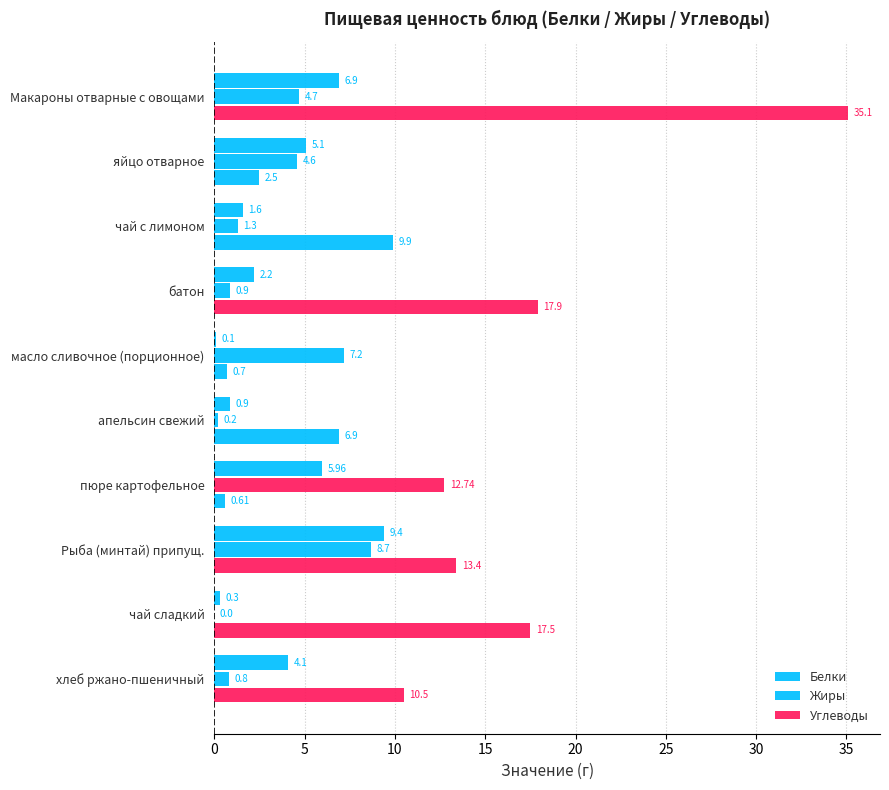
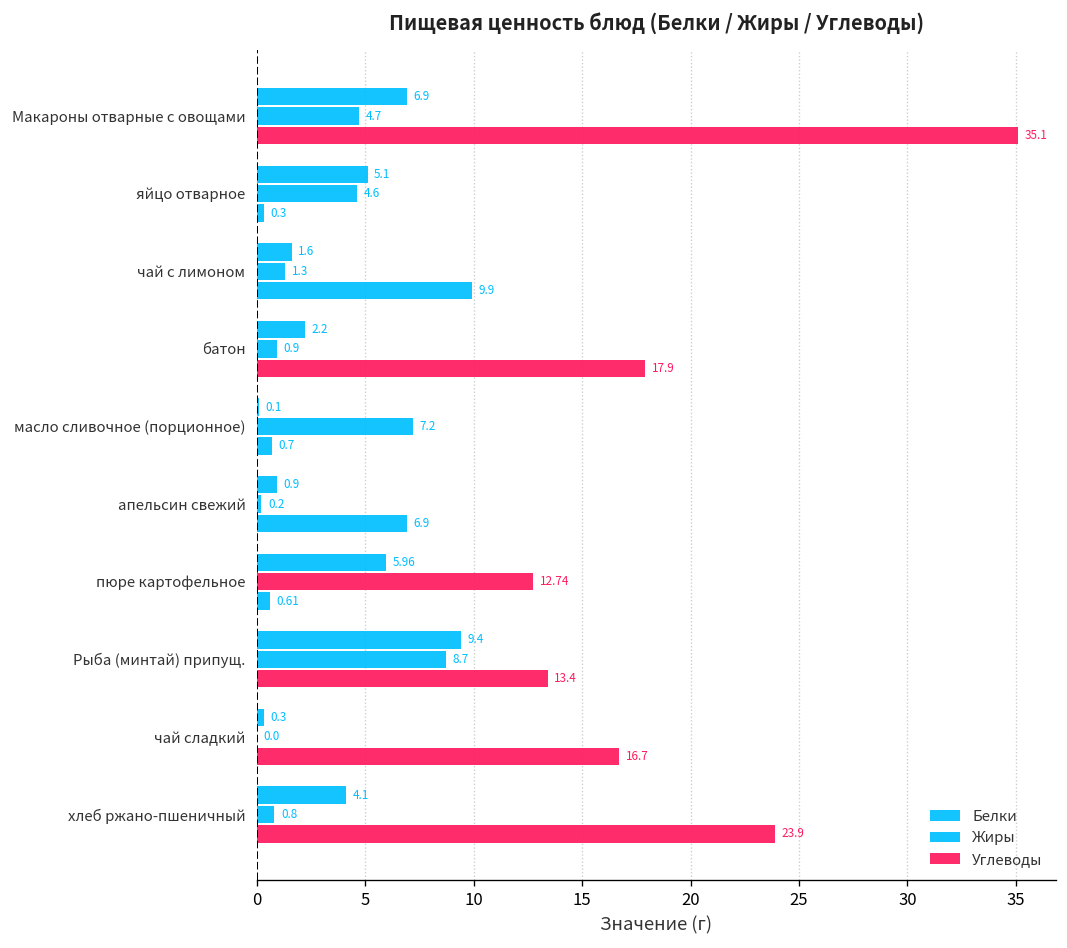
Углеводы, яйцо отварное: 2.5 -> 0.3
Углеводы, чай сладкий: 17.5 -> 16.7
Углеводы, хлеб ржано-пшеничный: 10.5 -> 23.9
